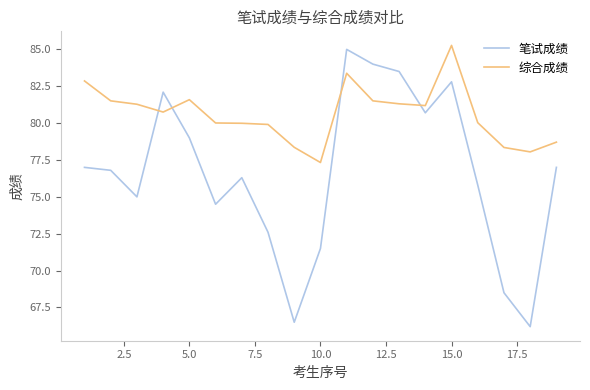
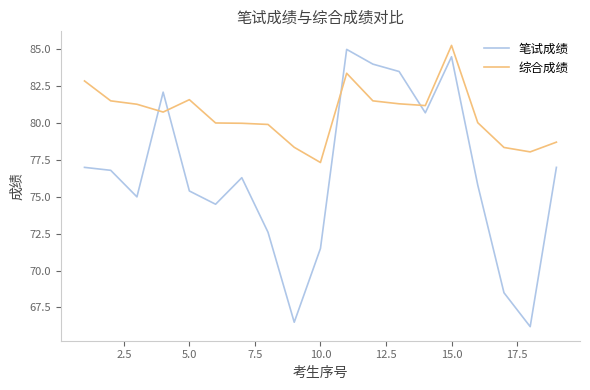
笔试成绩, 5.0: 79.0 -> 75.4
笔试成绩, 15.0: 82.8 -> 84.5
